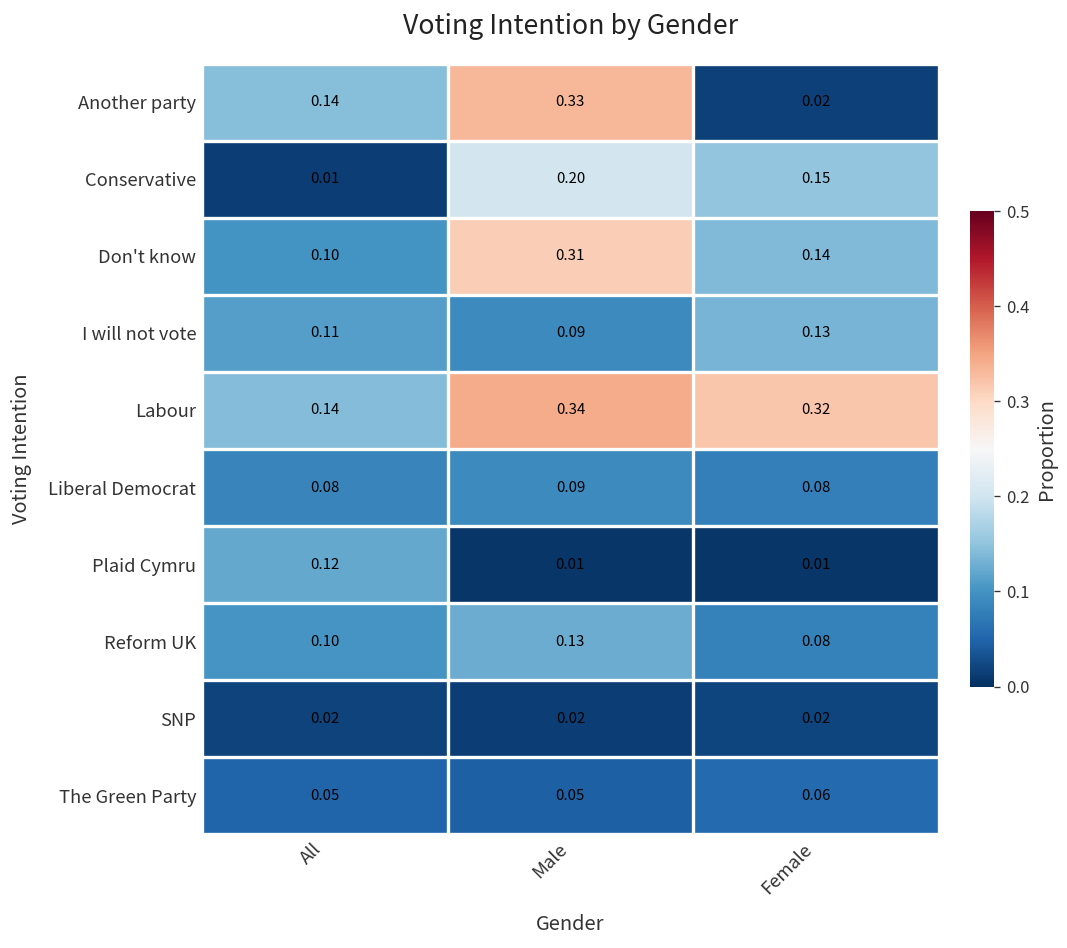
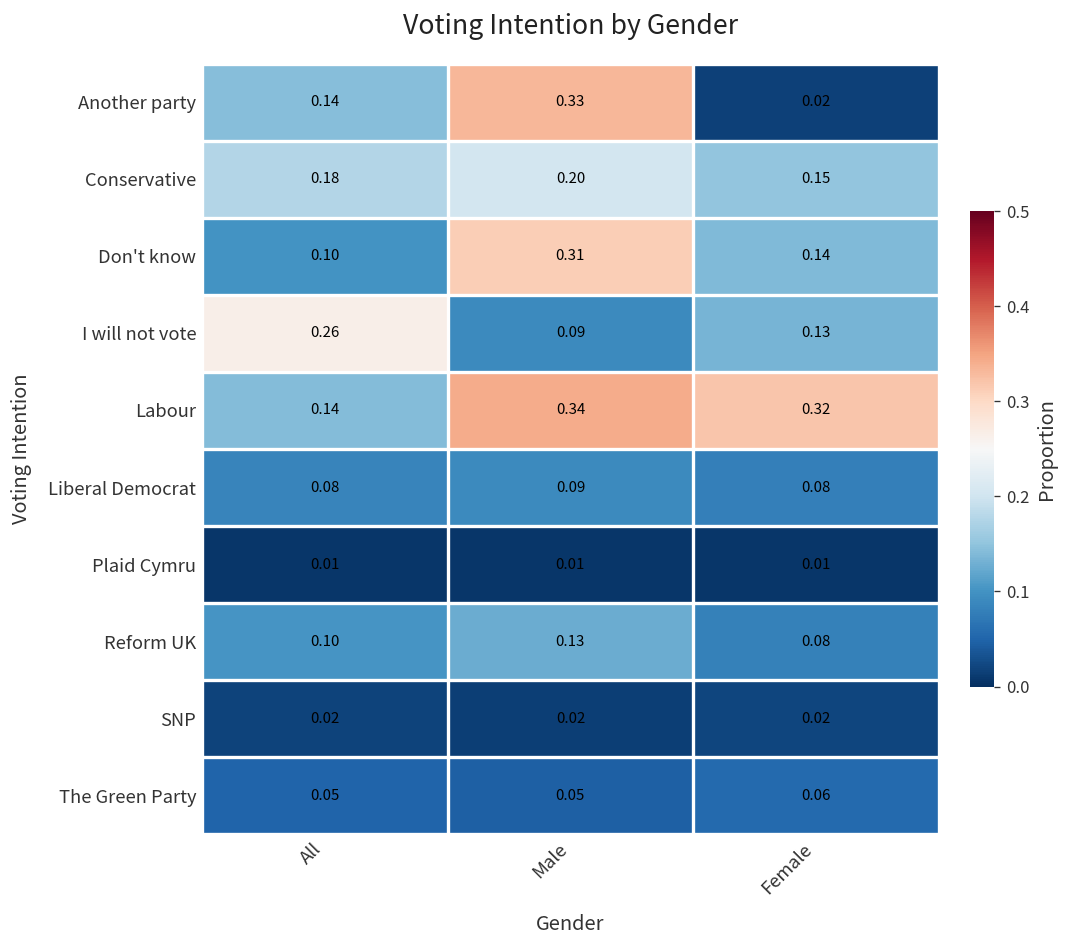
Conservative, All: 0.01 -> 0.18
I will not vote, All: 0.11 -> 0.26
Plaid Cymru, All: 0.12 -> 0.01
